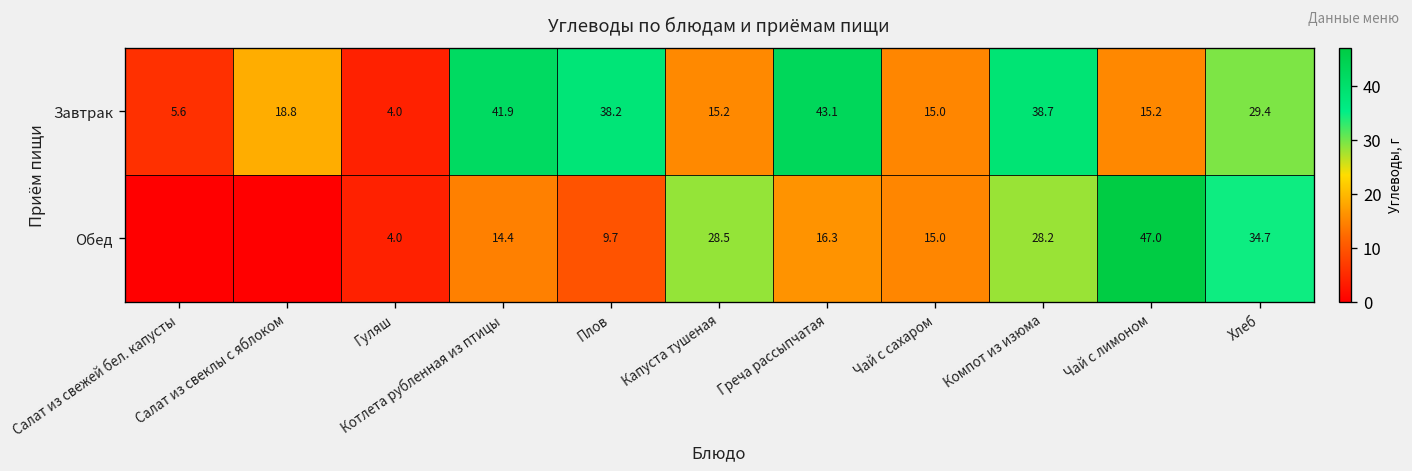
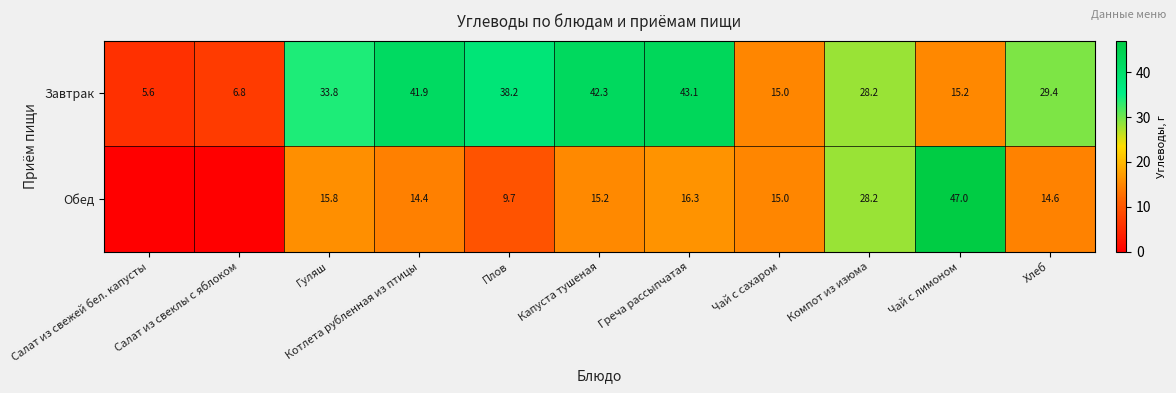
Завтрак, Салат из свеклы с яблоком: 18.8 -> 6.8
Завтрак, Гуляш: 4.0 -> 33.8
Завтрак, Капуста тушеная: 15.2 -> 42.3
Завтрак, Компот из изюма: 38.7 -> 28.2
Обед, Гуляш: 4.0 -> 15.8
Обед, Капуста тушеная: 28.5 -> 15.2
Обед, Хлеб: 34.7 -> 14.6
